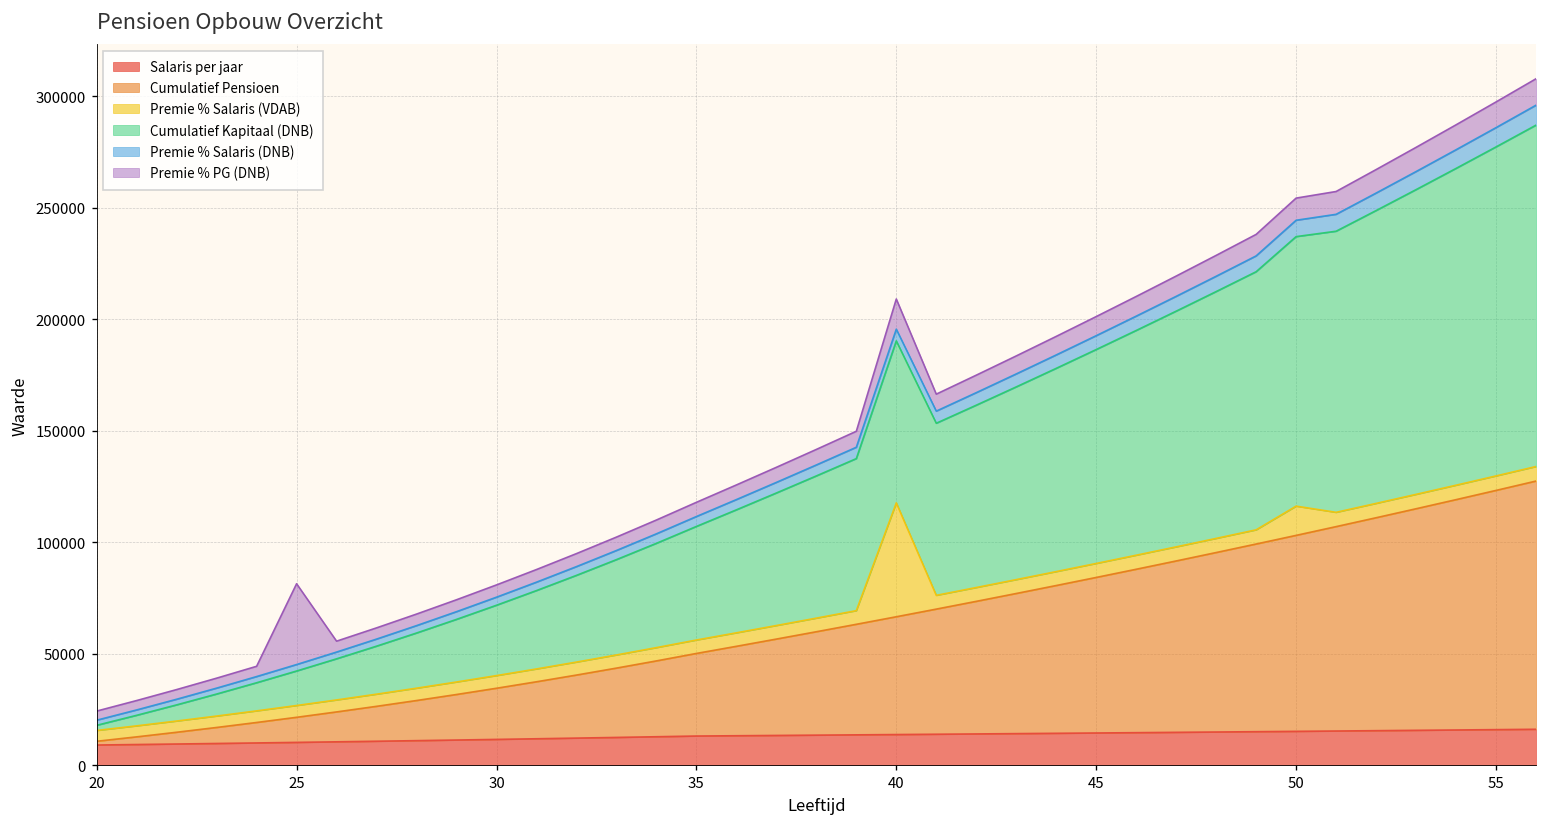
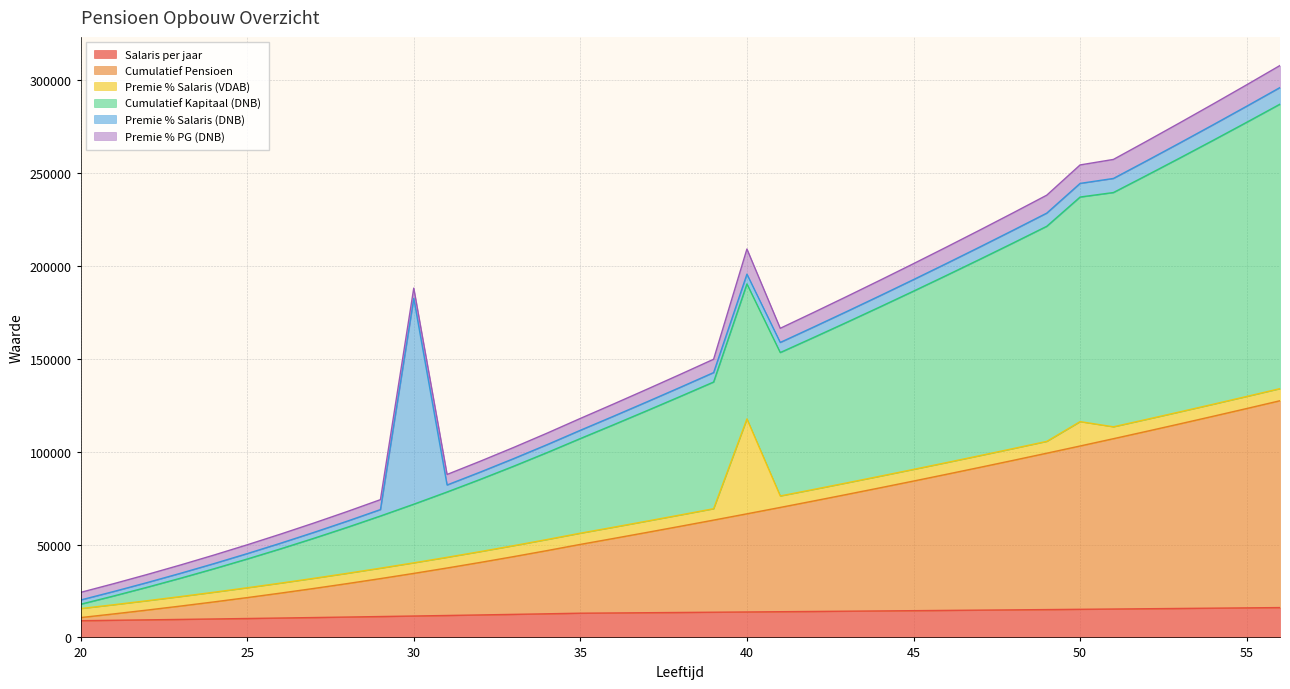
Premie % PG (DNB), 25: 36000 -> 5000
Premie % Salaris (DNB), 30: 4000 -> 111000
